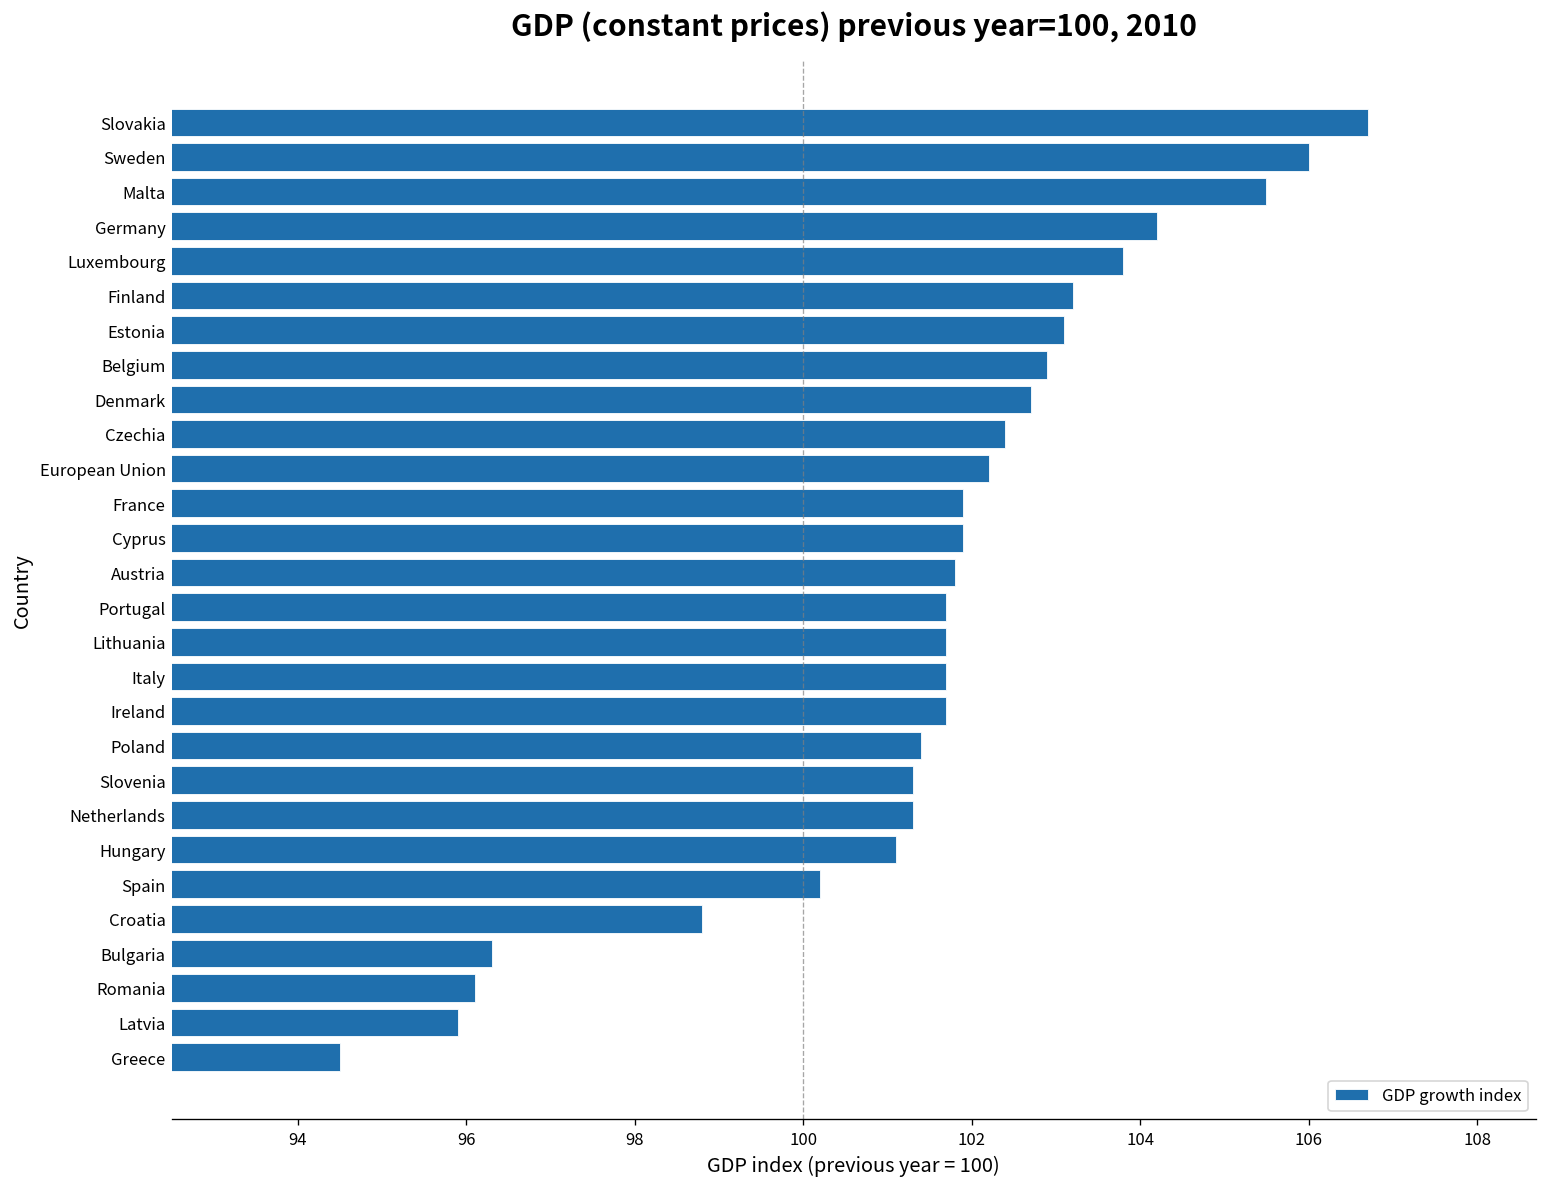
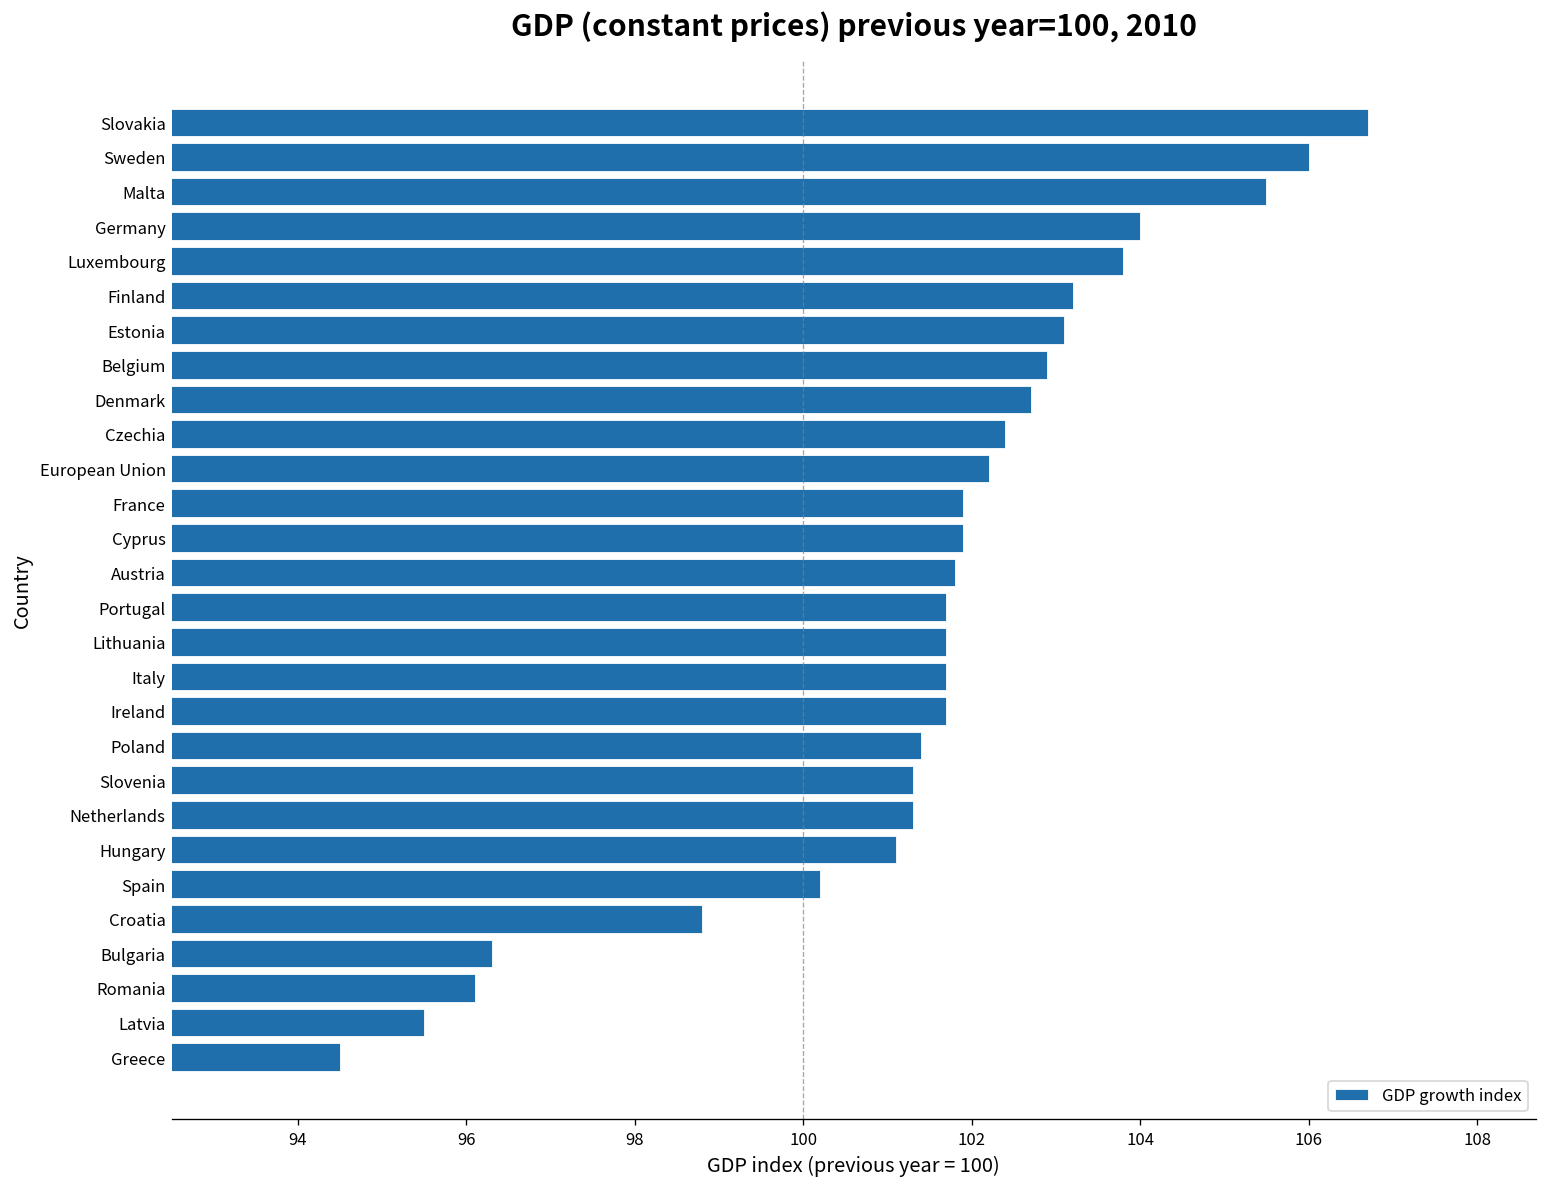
Germany: 104.2 -> 104.0
Latvia: 95.9 -> 95.5
